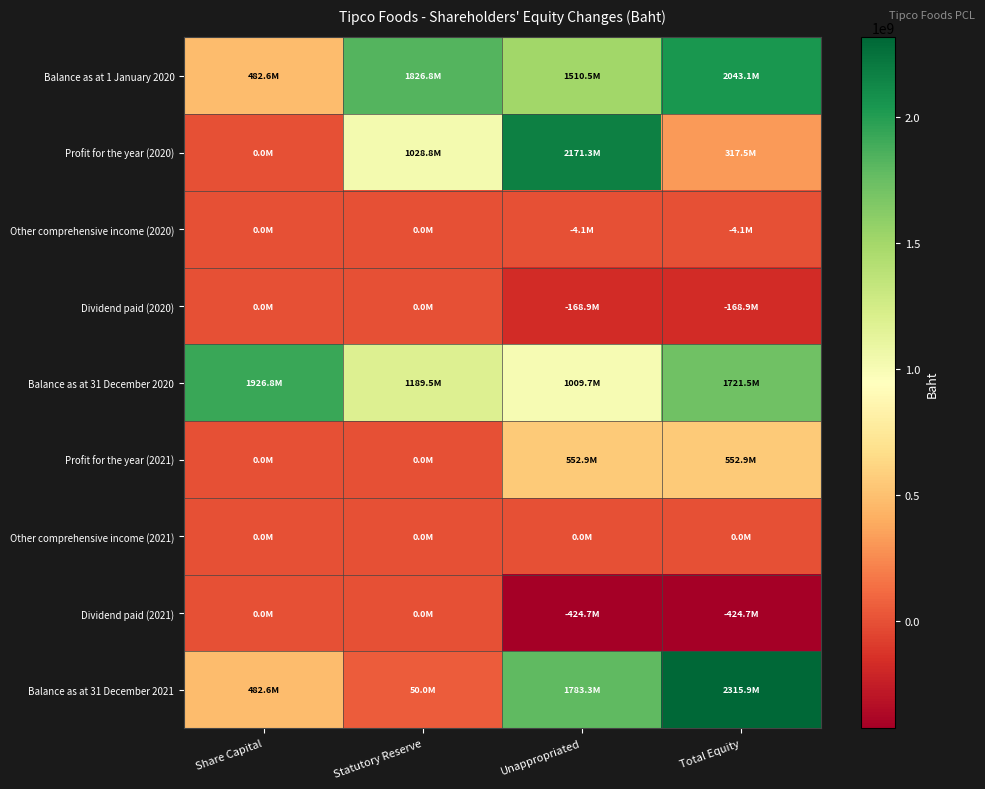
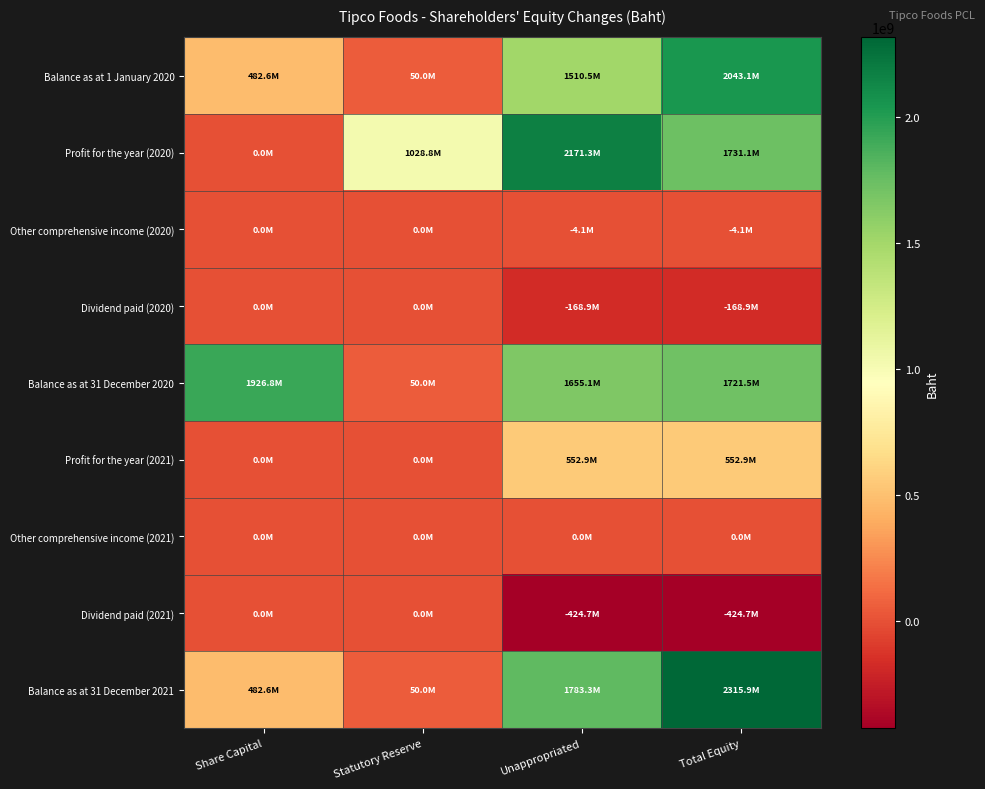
Balance as at 1 January 2020, Statutory Reserve: 1826.8M -> 50.0M
Profit for the year (2020), Total Equity: 317.5M -> 1731.1M
Balance as at 31 December 2020, Statutory Reserve: 1189.5M -> 50.0M
Balance as at 31 December 2020, Unappropriated: 1009.7M -> 1655.1M
